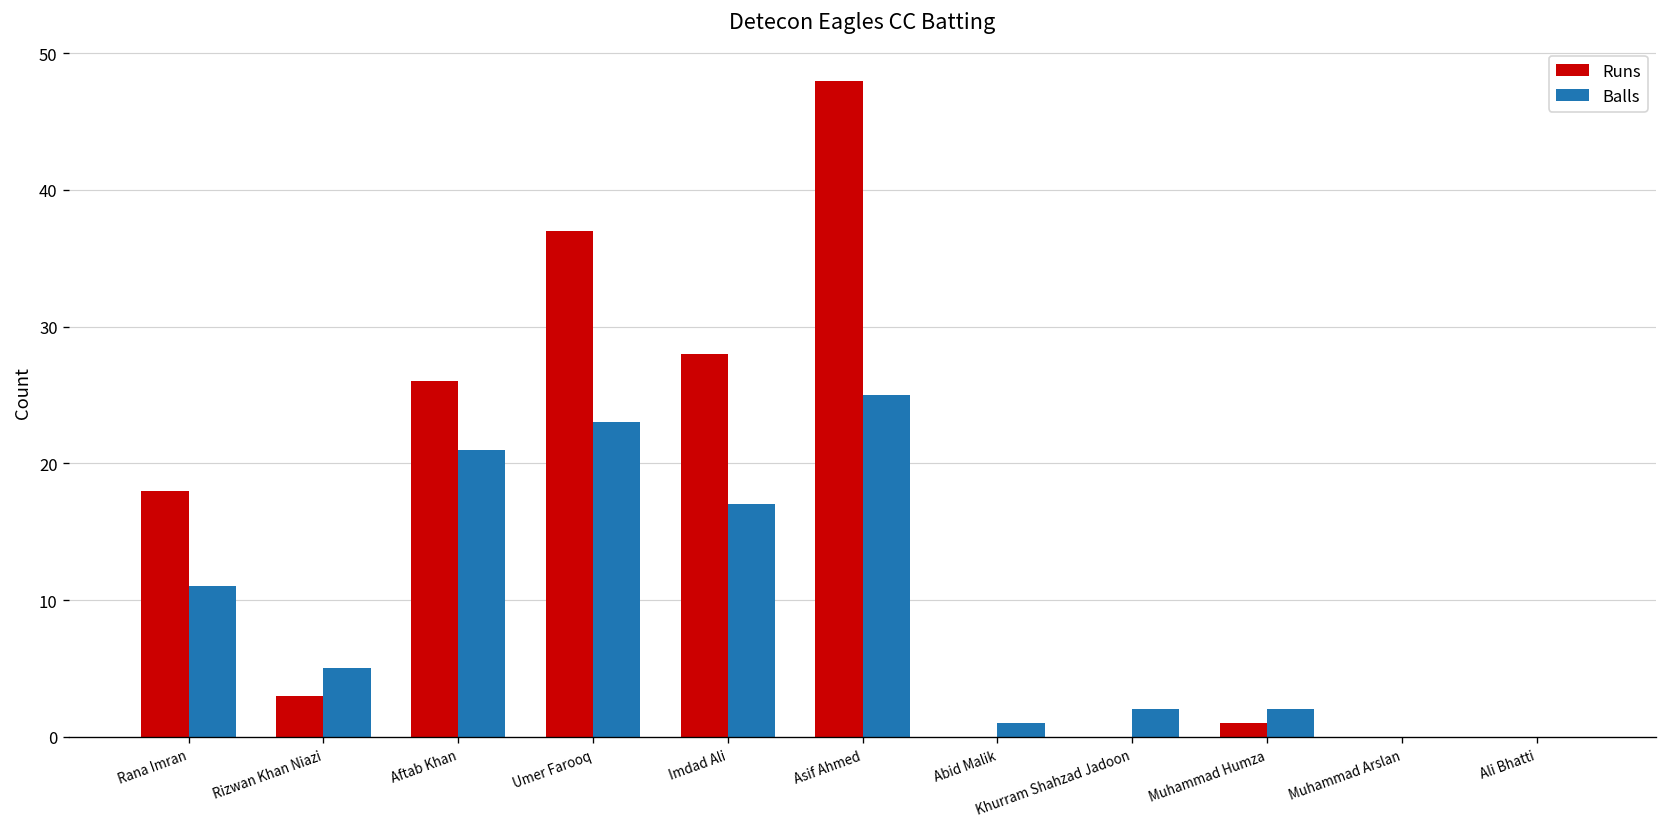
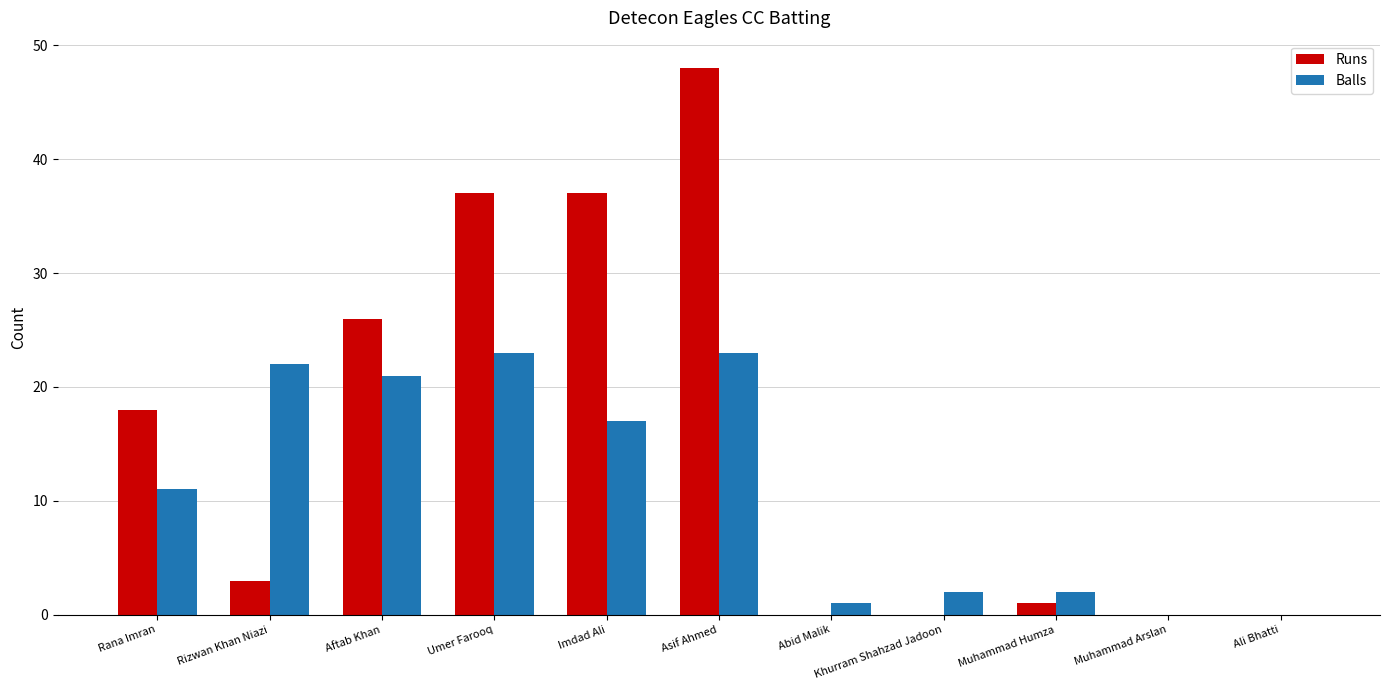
Balls, Rizwan Khan Niazi: 5 -> 22
Runs, Imdad Ali: 28 -> 37
Balls, Asif Ahmed: 25 -> 23
